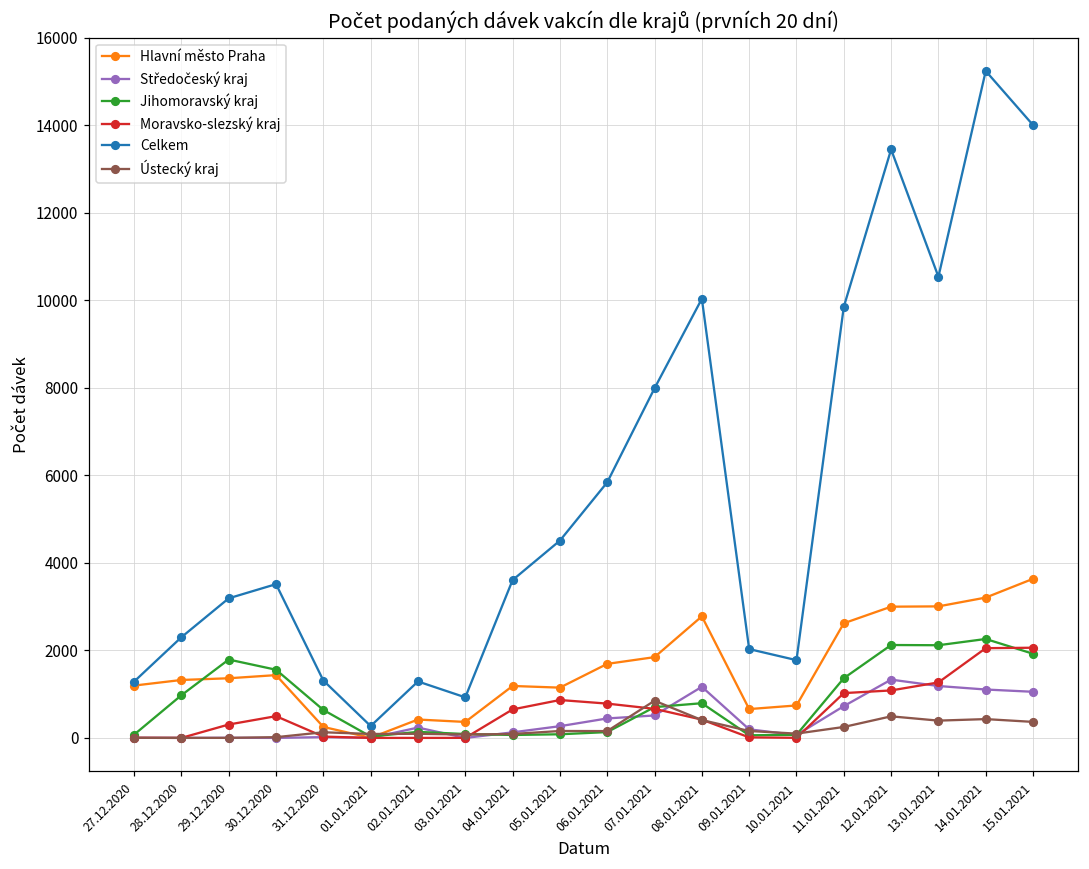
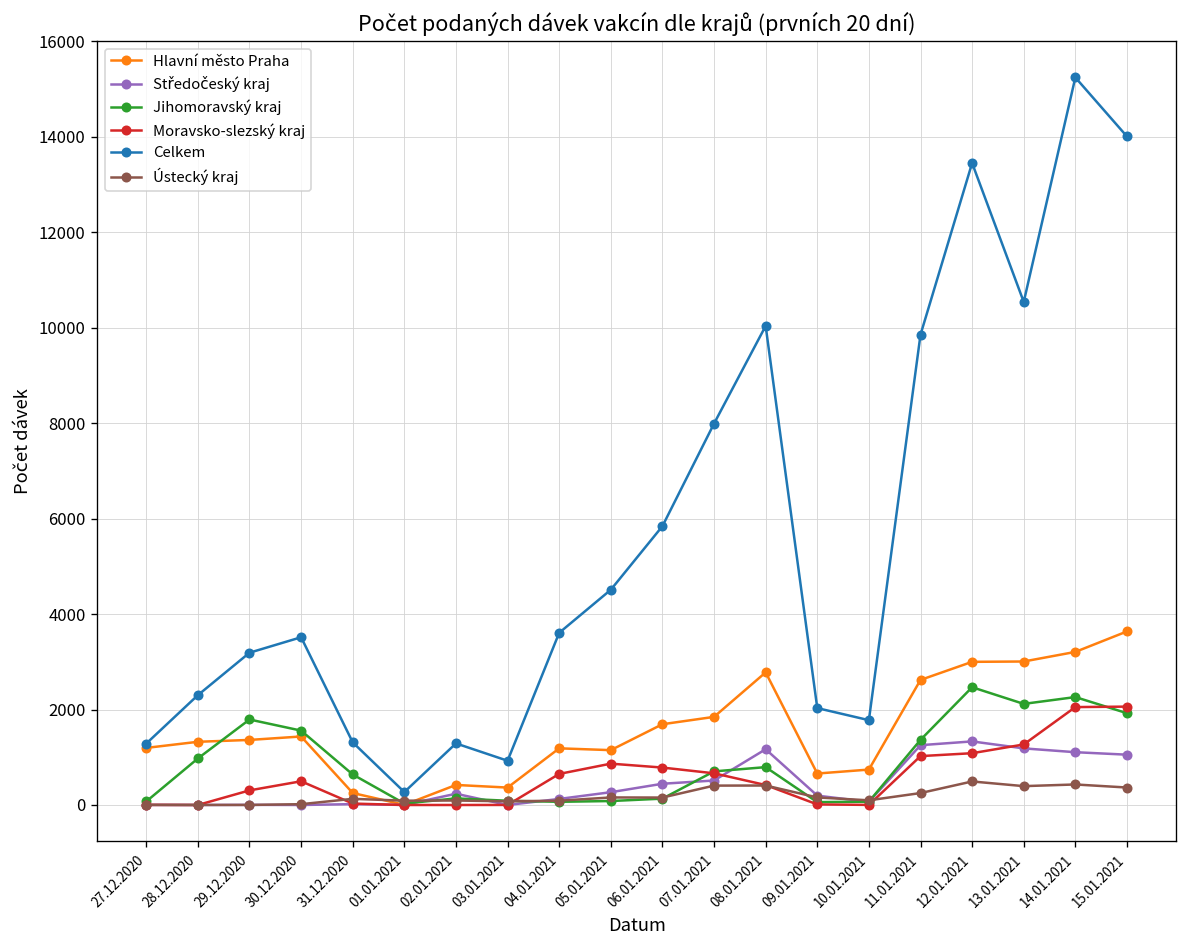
Ústecký kraj, 07.01.2021: 900 -> 400
Středočeský kraj, 11.01.2021: 700 -> 1300
Jihomoravský kraj, 12.01.2021: 2100 -> 2500
